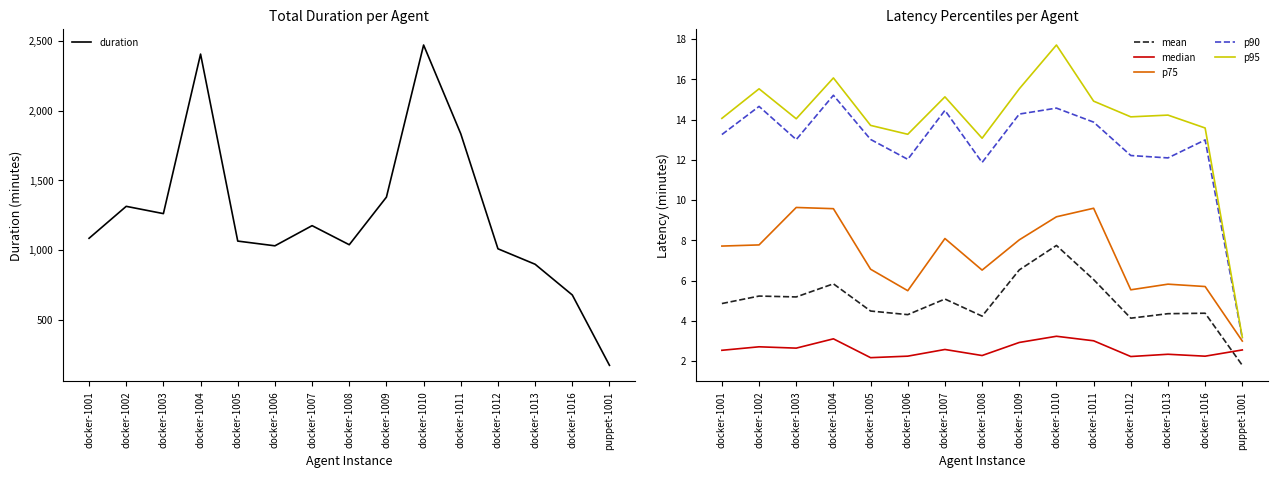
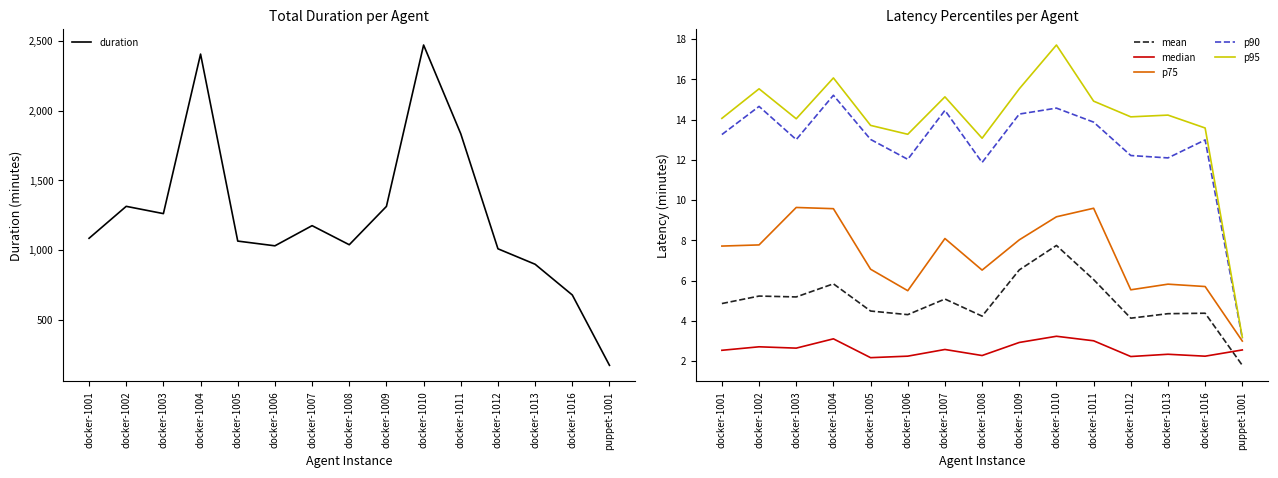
Total Duration per Agent, docker-1009: 1,380 -> 1,310
